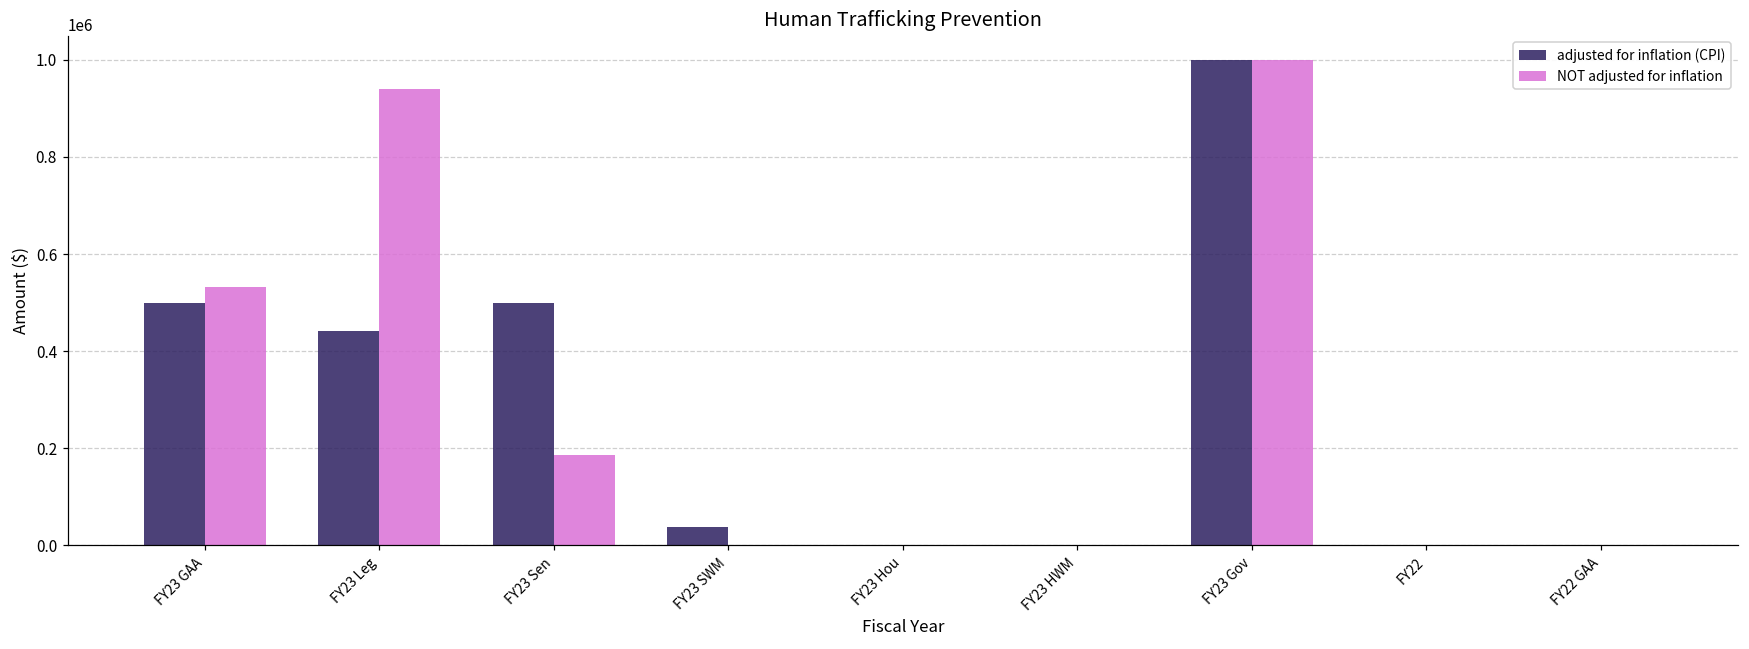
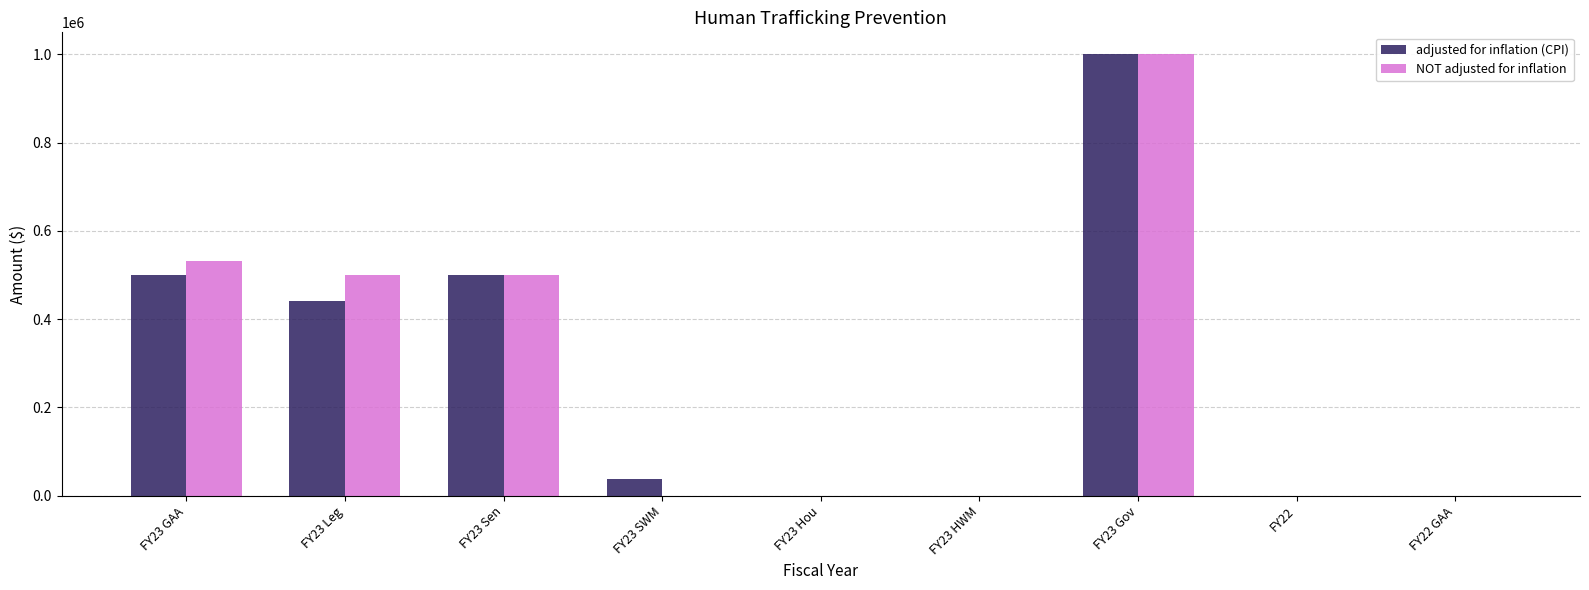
NOT adjusted for inflation, FY23 Leg: 940000 -> 500000
NOT adjusted for inflation, FY23 Sen: 190000 -> 500000
